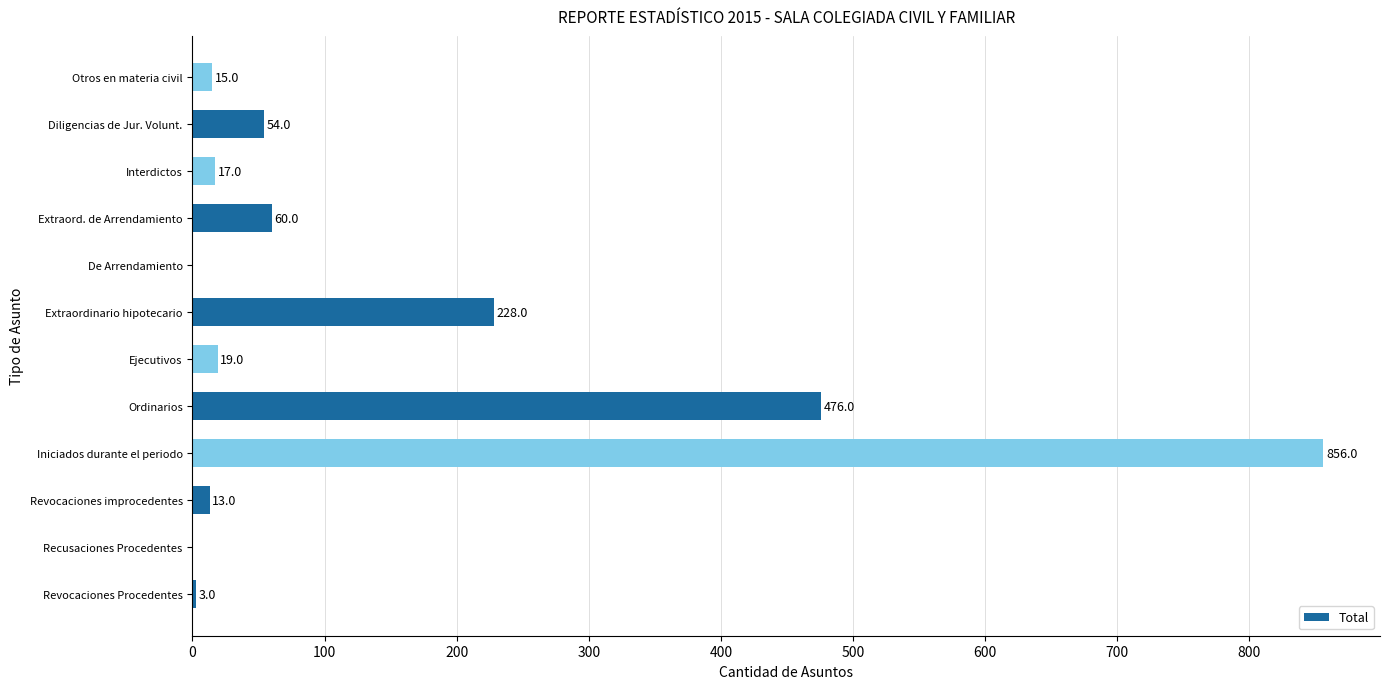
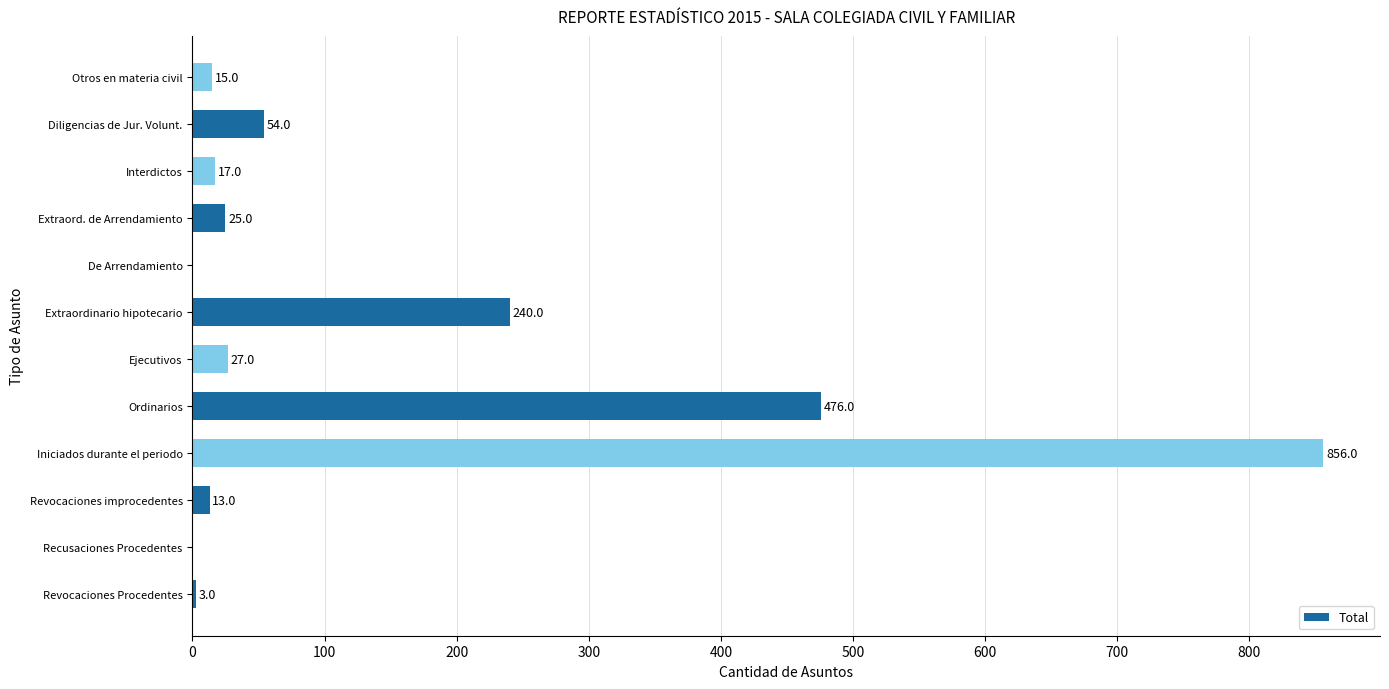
Extraord. de Arrendamiento: 60.0 -> 25.0
Extraordinario hipotecario: 228.0 -> 240.0
Ejecutivos: 19.0 -> 27.0
